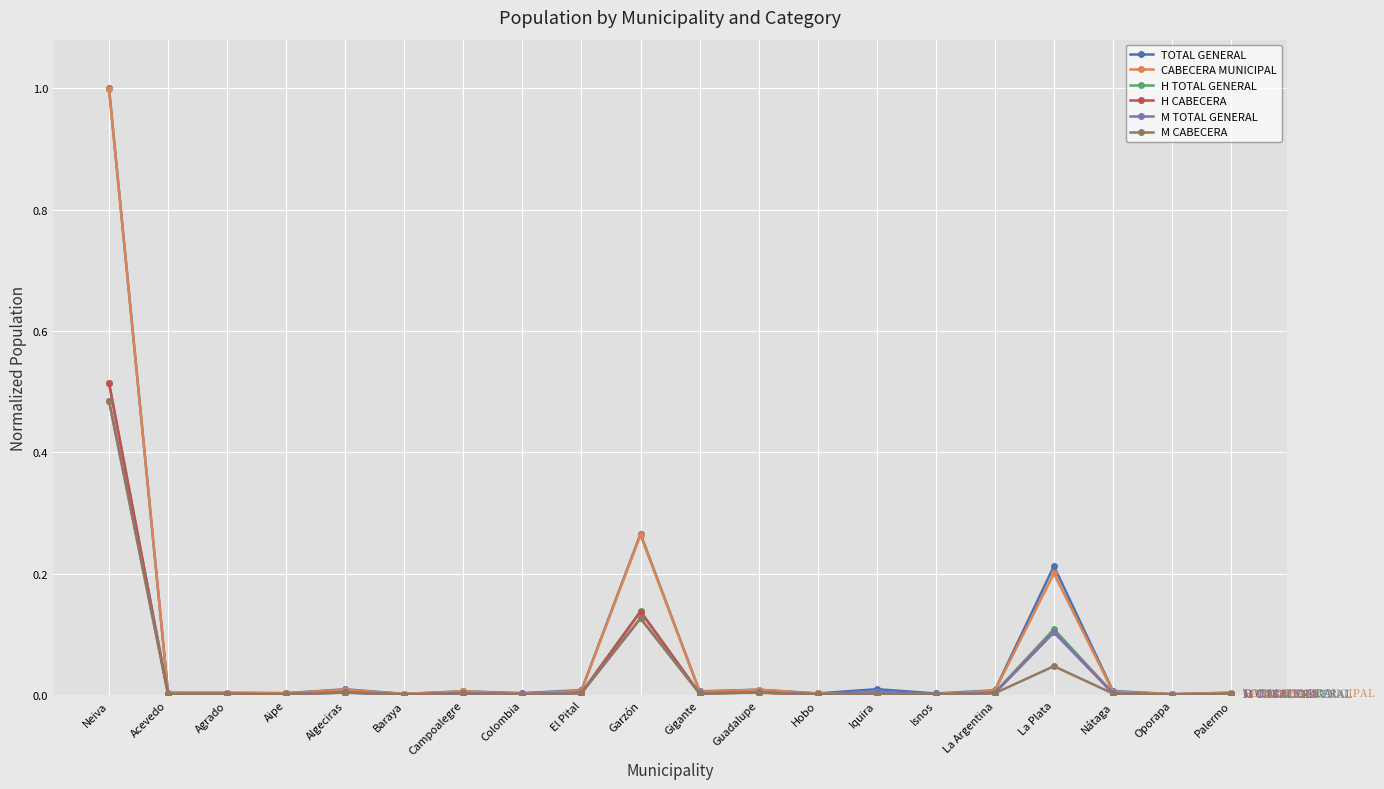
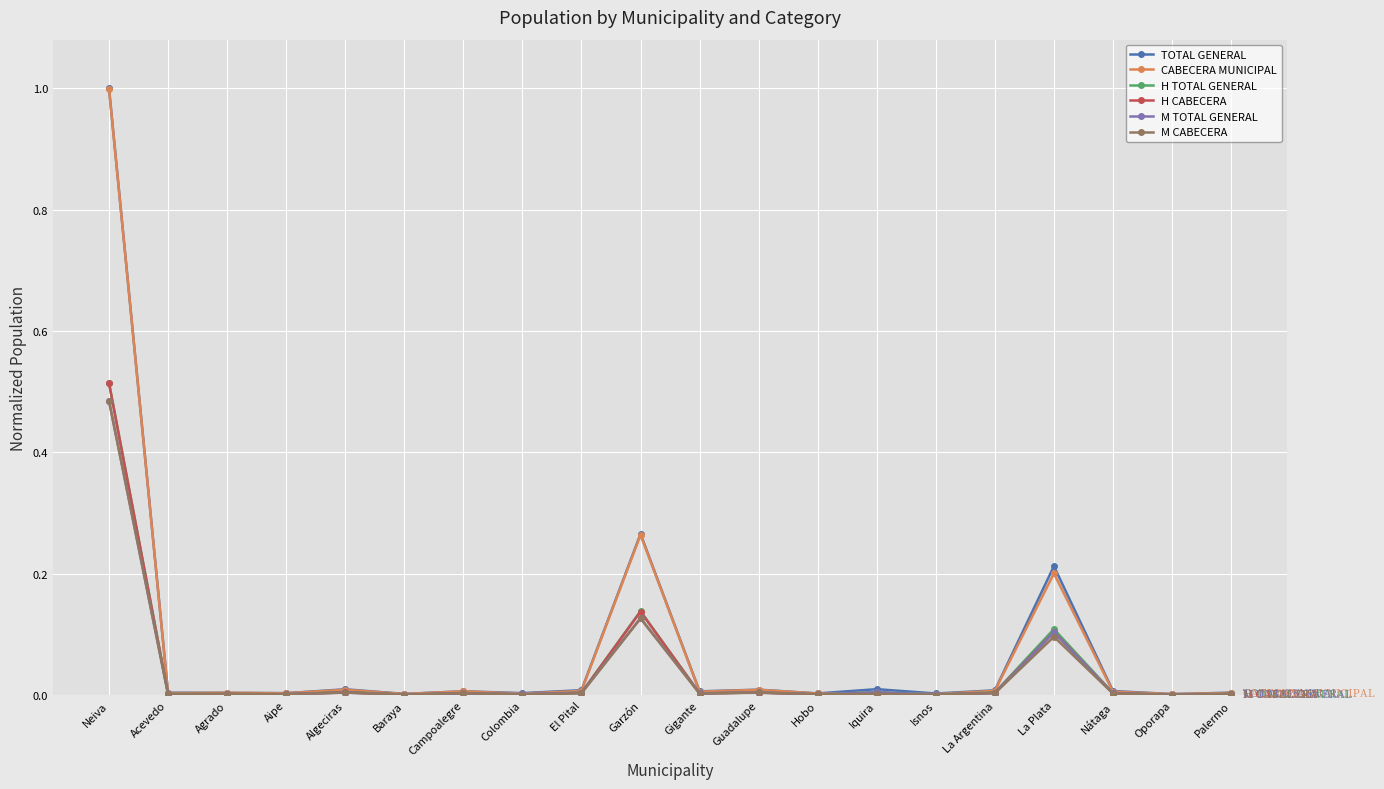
M CABECERA, La Plata: 0.05 -> 0.10
